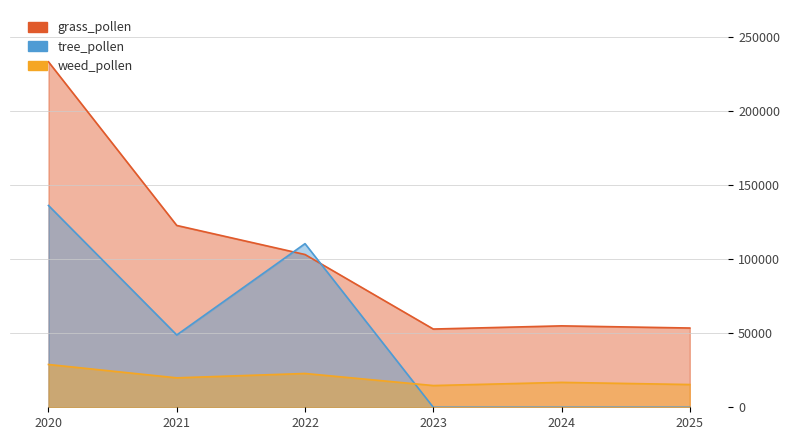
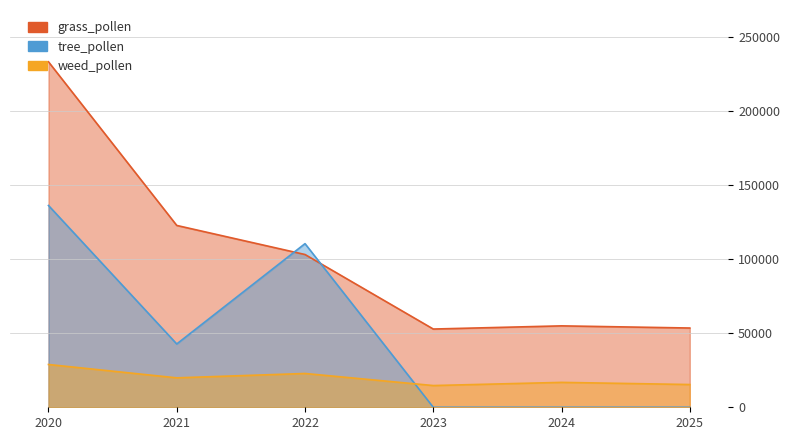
tree_pollen, 2021: 49000 -> 43000
